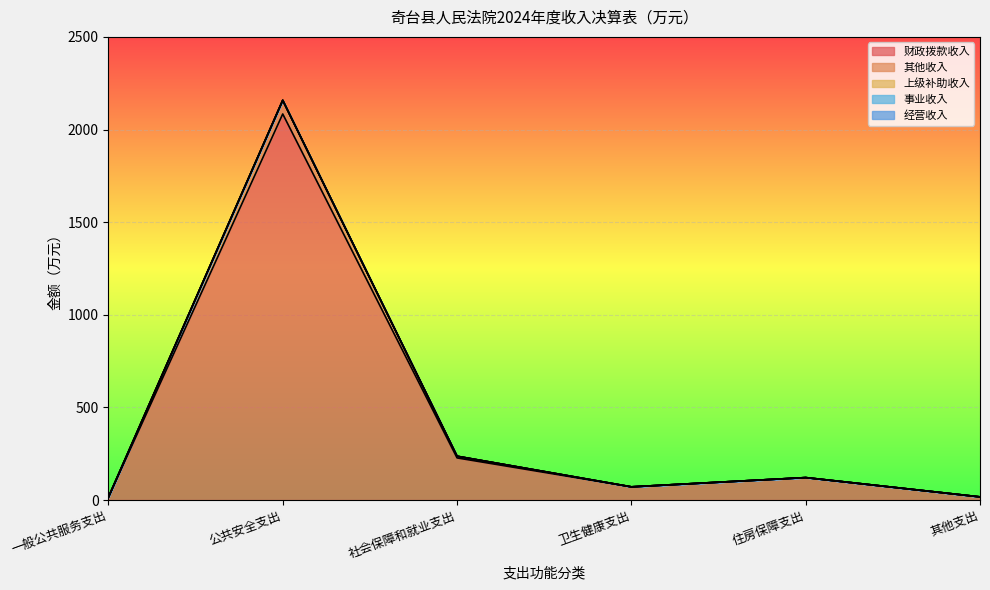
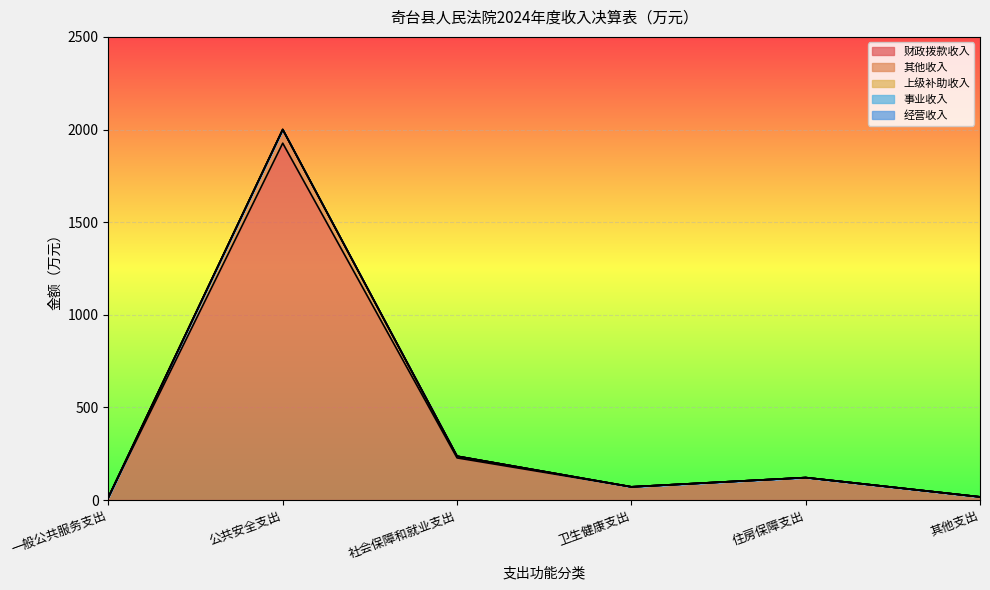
财政拨款收入, 公共安全支出: 2080 -> 1930
